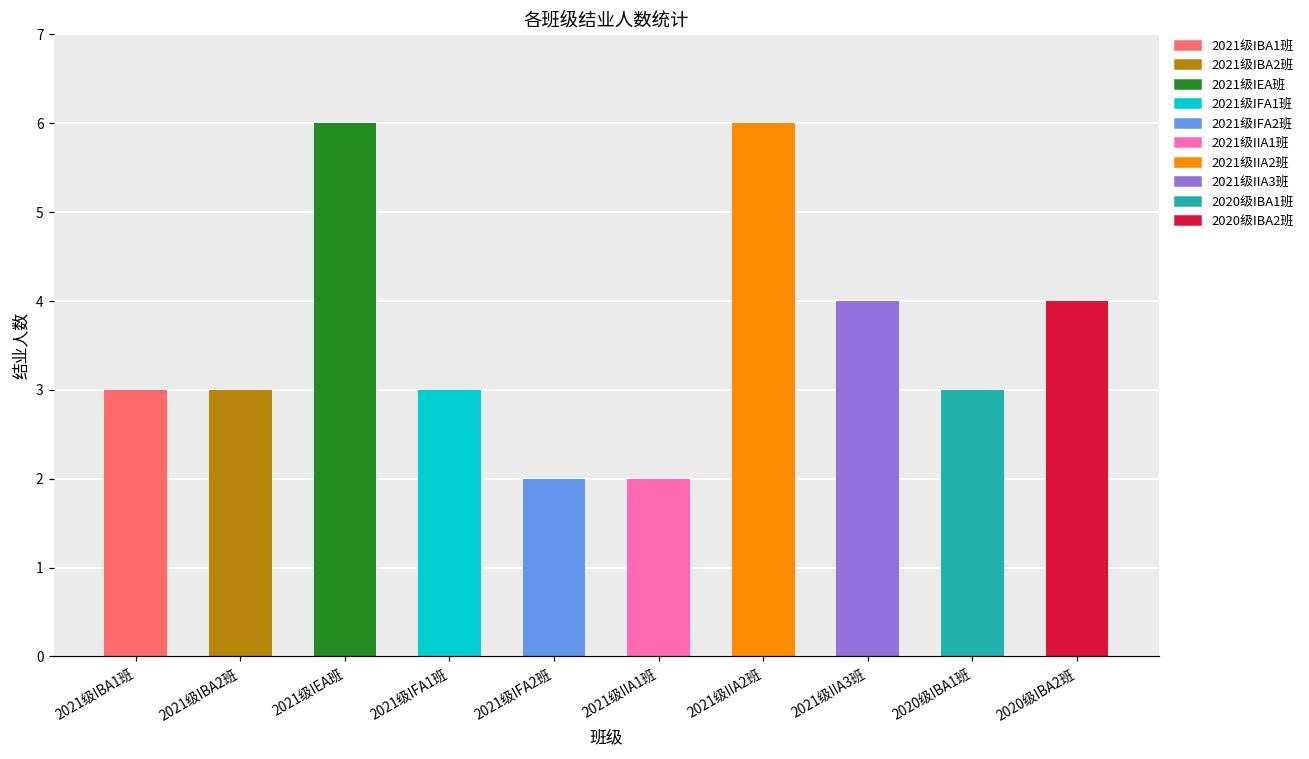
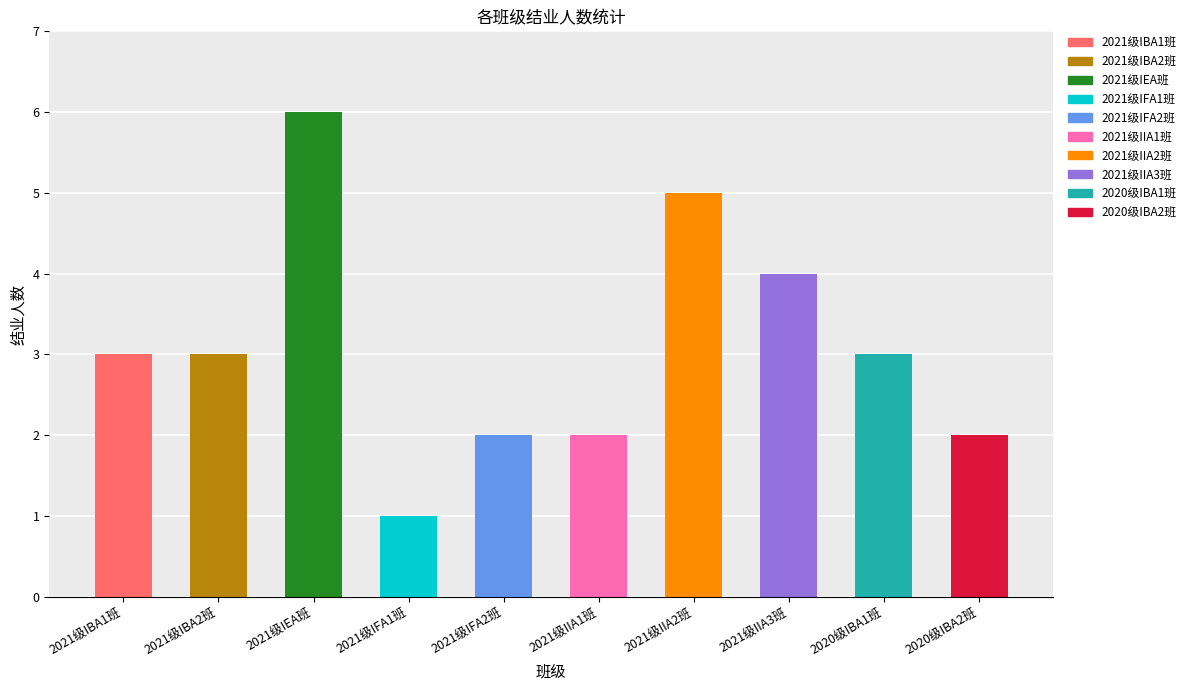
2021级IFA1班: 3 -> 1
2021级IIA2班: 6 -> 5
2020级IBA2班: 4 -> 2
